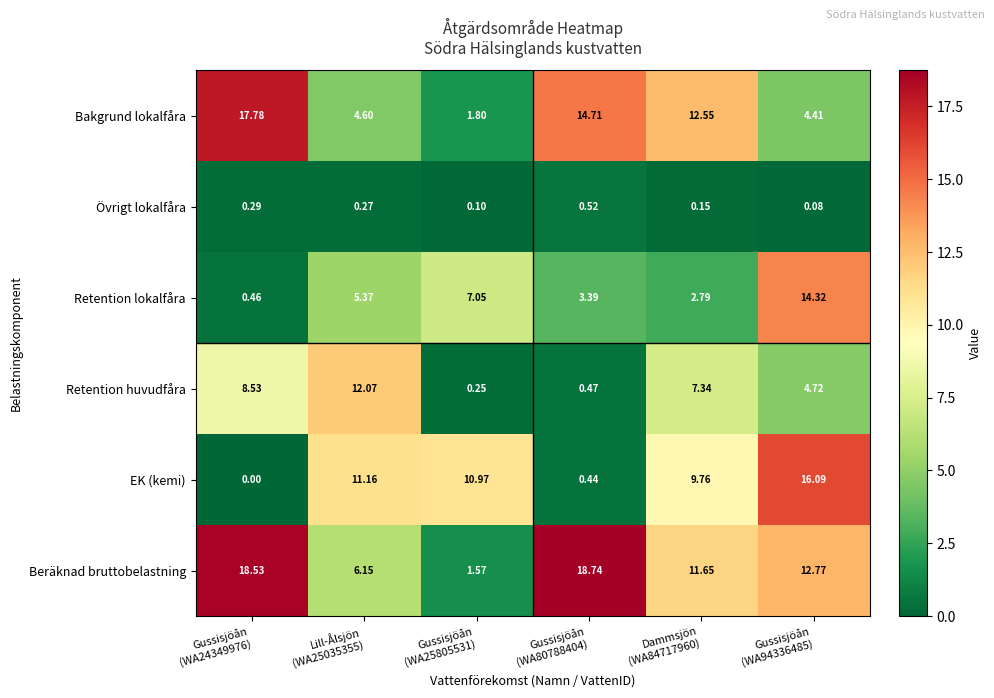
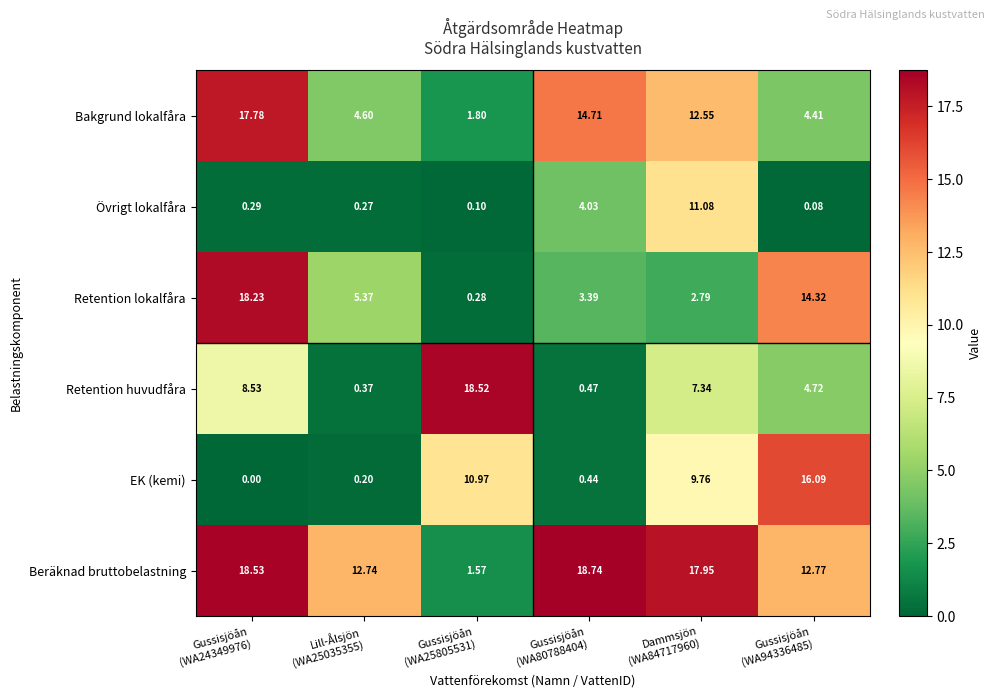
Övrigt lokalfåra, Gussisjöån (WA80788404): 0.52 -> 4.03
Övrigt lokalfåra, Dammsjön (WA84717960): 0.15 -> 11.08
Retention lokalfåra, Gussisjöån (WA24349976): 0.46 -> 18.23
Retention lokalfåra, Gussisjöån (WA25805531): 7.05 -> 0.28
Retention huvudfåra, Lill-Ålsjön (WA25035355): 12.07 -> 0.37
Retention huvudfåra, Gussisjöån (WA25805531): 0.25 -> 18.52
EK (kemi), Lill-Ålsjön (WA25035355): 11.16 -> 0.20
Beräknad bruttobelastning, Lill-Ålsjön (WA25035355): 6.15 -> 12.74
Beräknad bruttobelastning, Dammsjön (WA84717960): 11.65 -> 17.95
